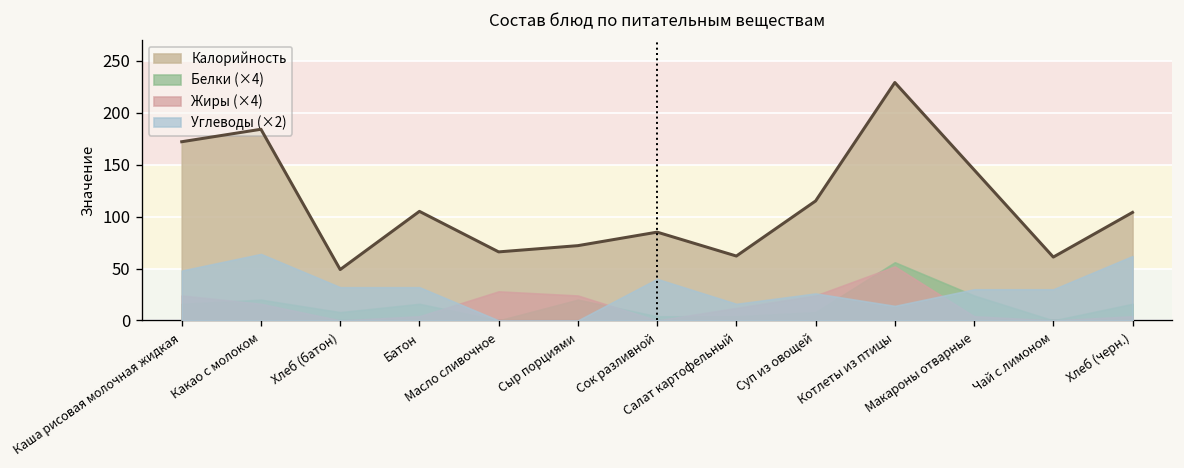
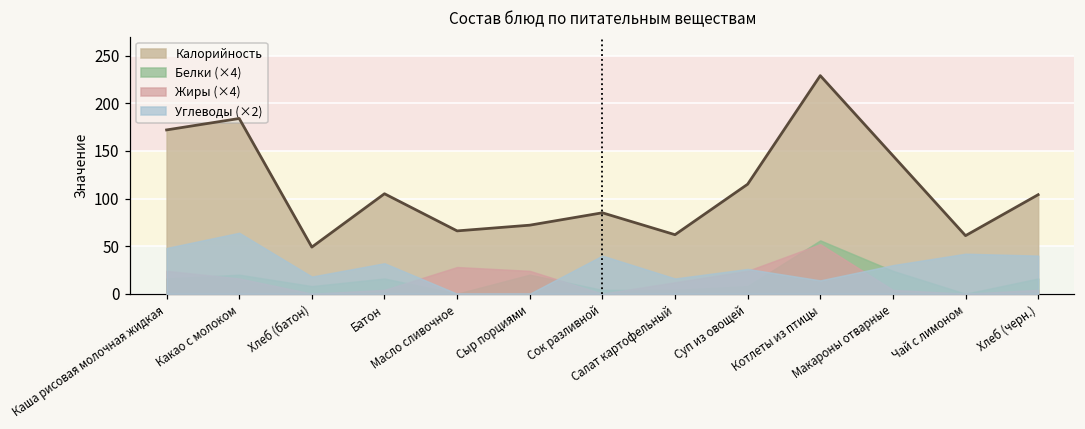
Углеводы (×2), Хлеб (батон): 30 -> 20
Углеводы (×2), Чай с лимоном: 30 -> 40
Углеводы (×2), Хлеб (черн.): 60 -> 40
